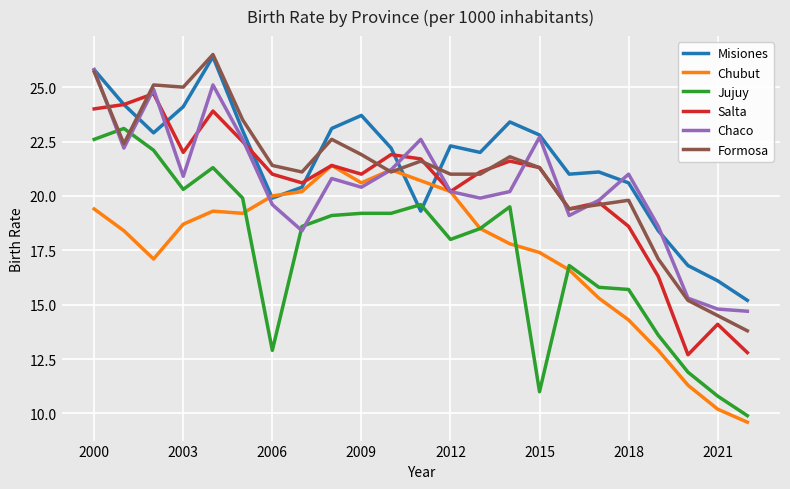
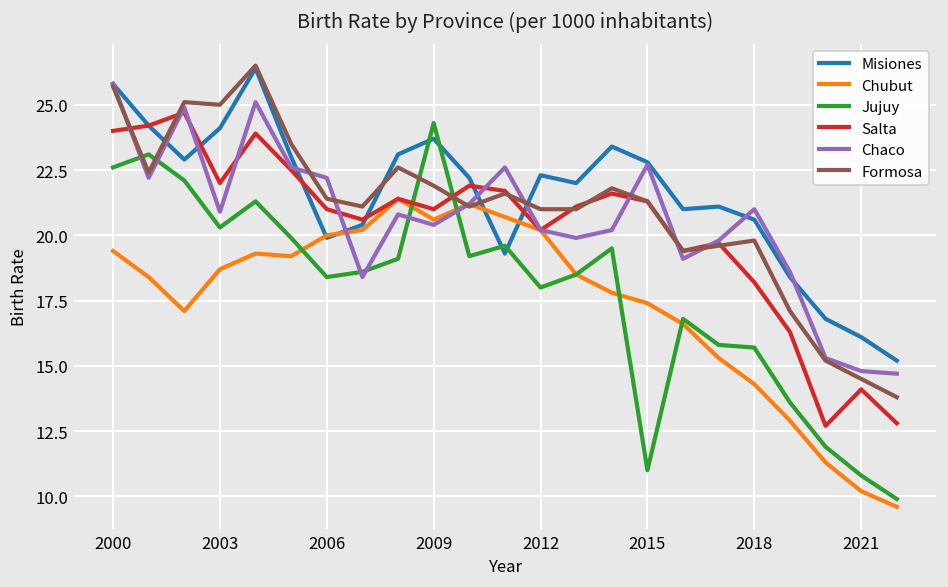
Jujuy, 2006: 12.9 -> 18.4
Chaco, 2006: 19.6 -> 22.2
Jujuy, 2009: 19.2 -> 24.3
Salta, 2018: 18.6 -> 18.2
